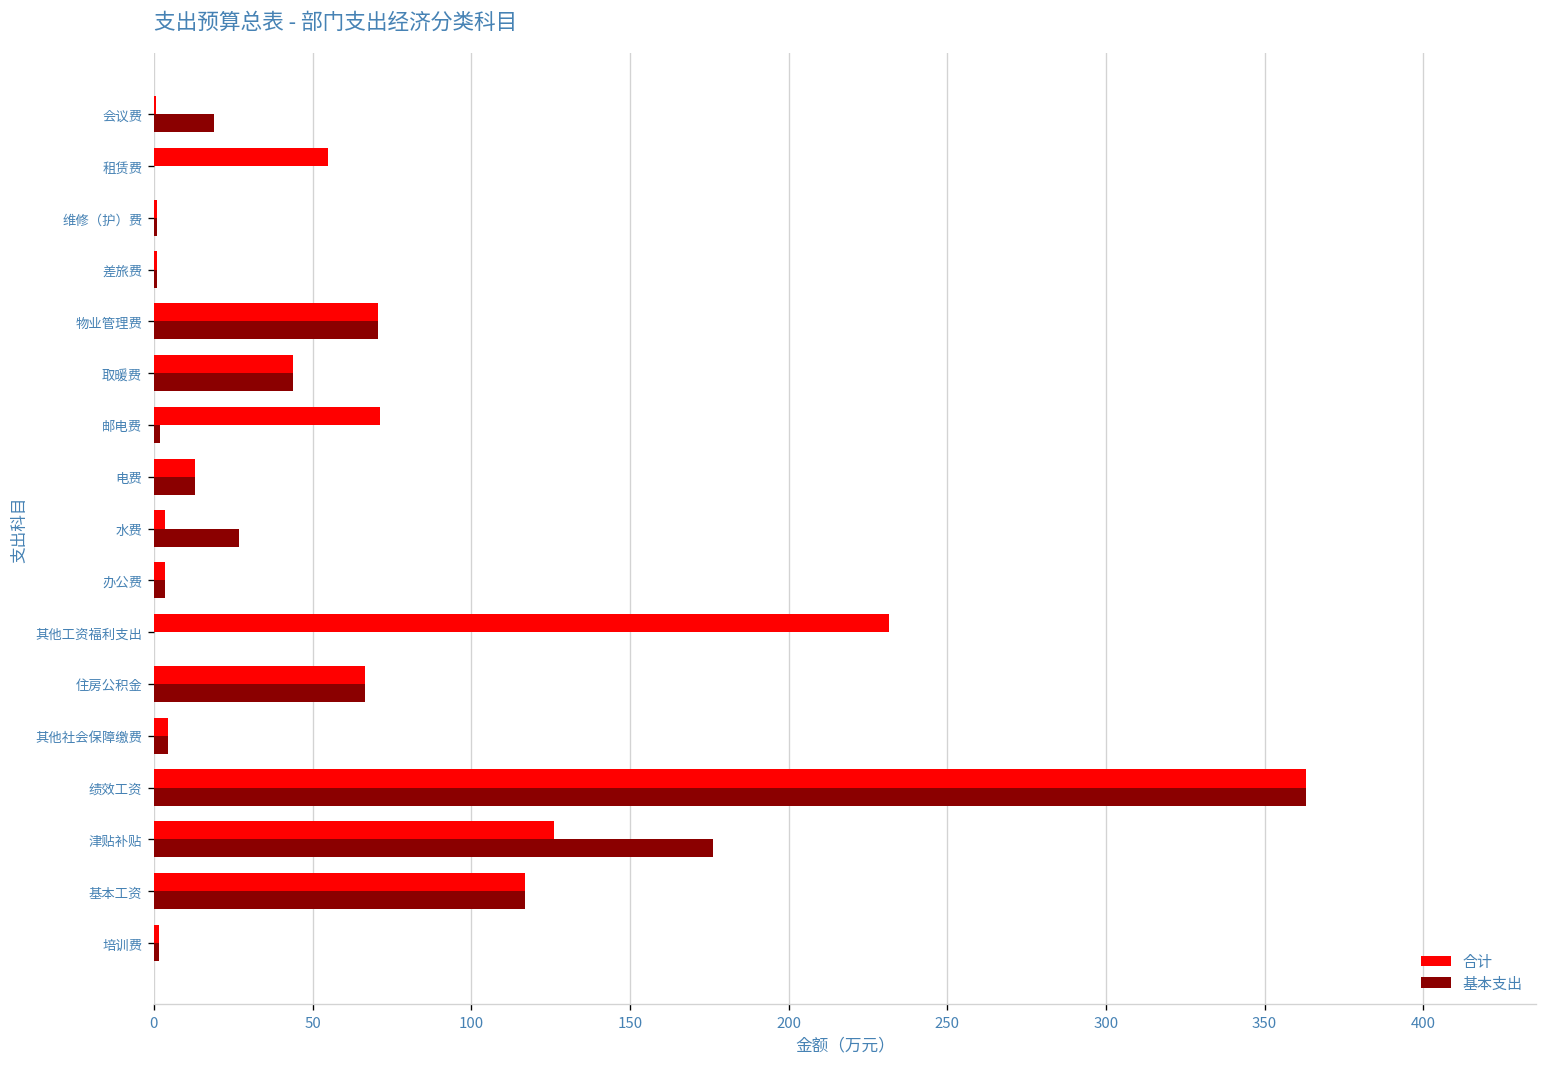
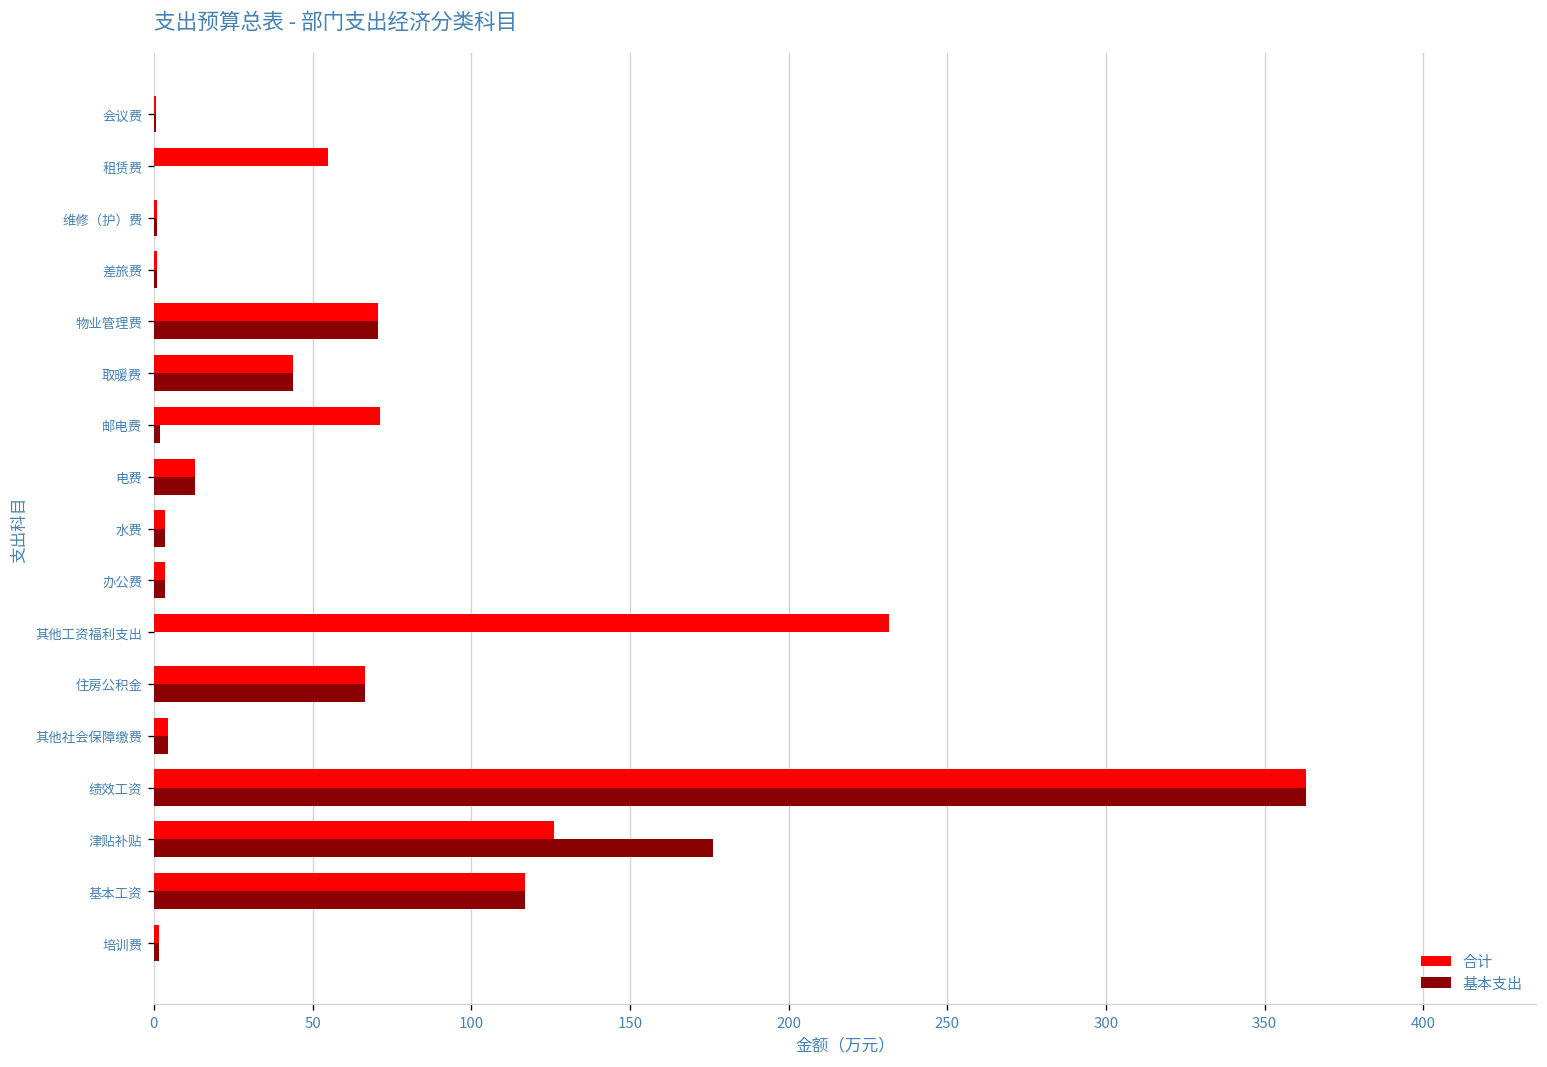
基本支出, 会议费: 19 -> 1
基本支出, 水费: 27 -> 4
